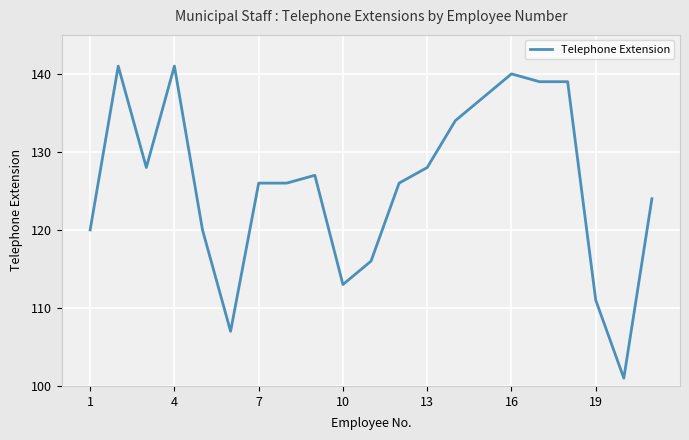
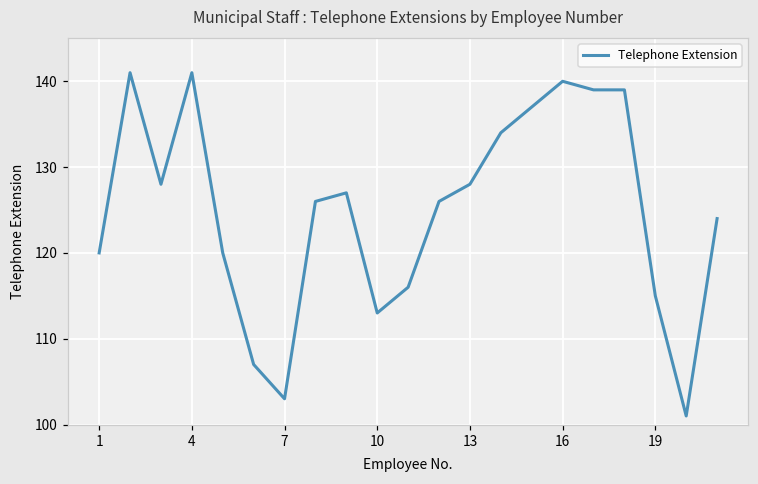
7: 126 -> 103
19: 111 -> 115
